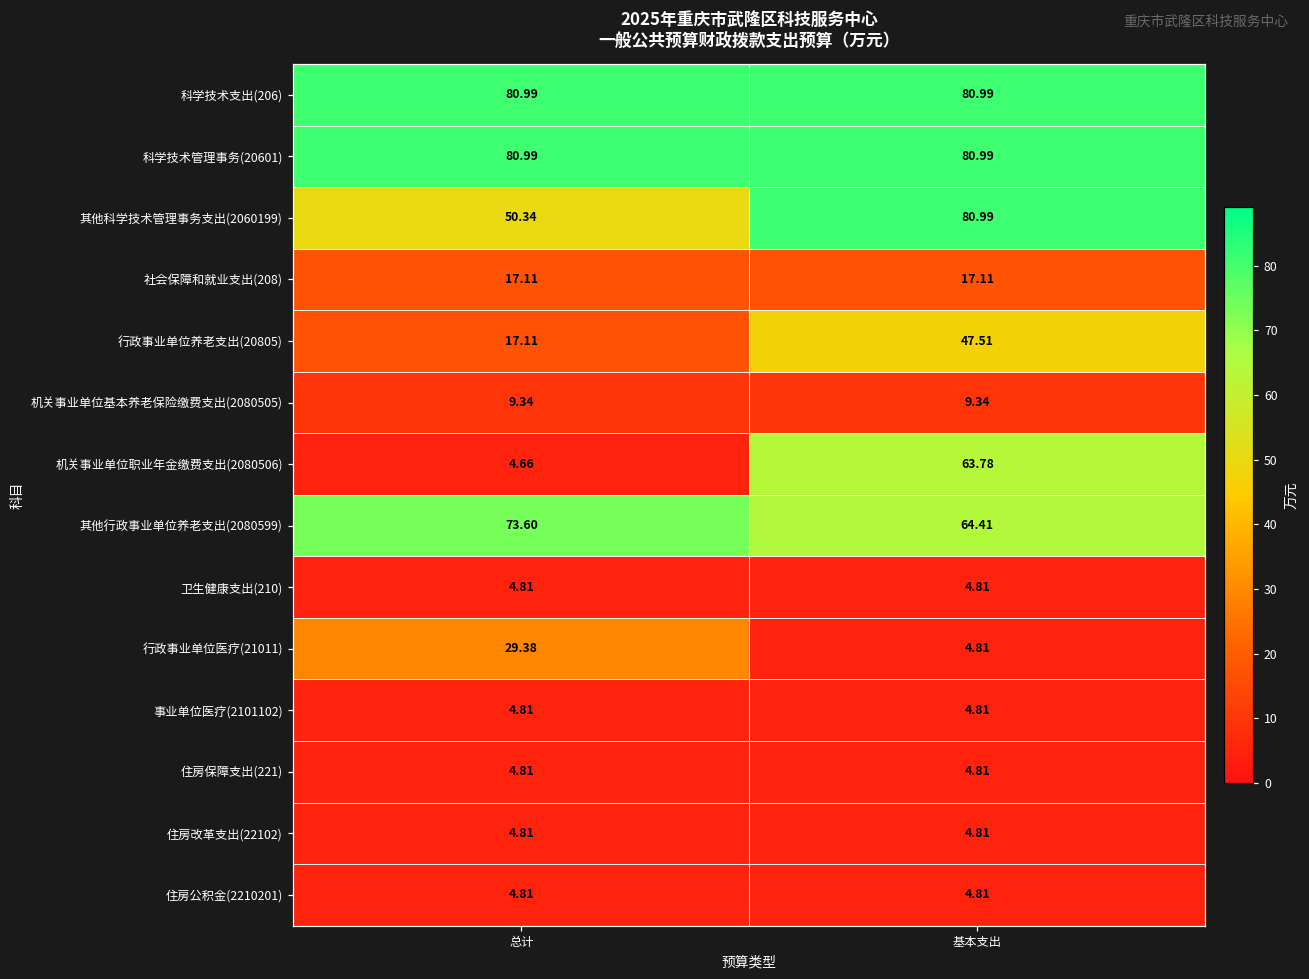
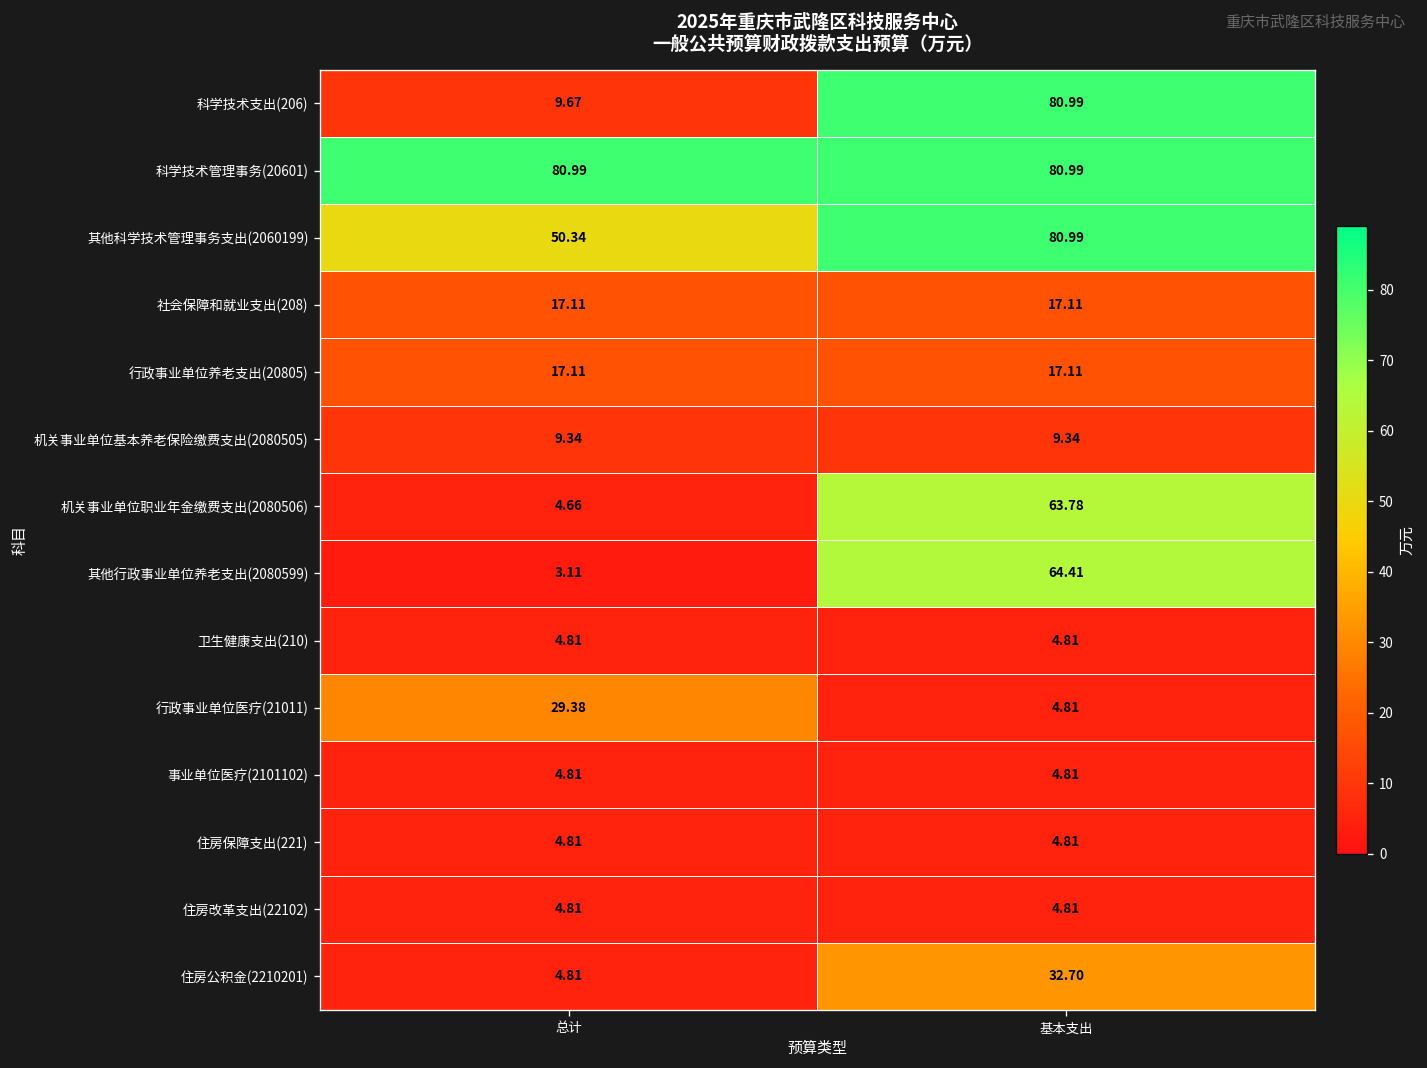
科学技术支出(206), 总计: 80.99 -> 9.67
行政事业单位养老支出(20805), 基本支出: 47.51 -> 17.11
其他行政事业单位养老支出(2080599), 总计: 73.60 -> 3.11
住房公积金(2210201), 基本支出: 4.81 -> 32.70
